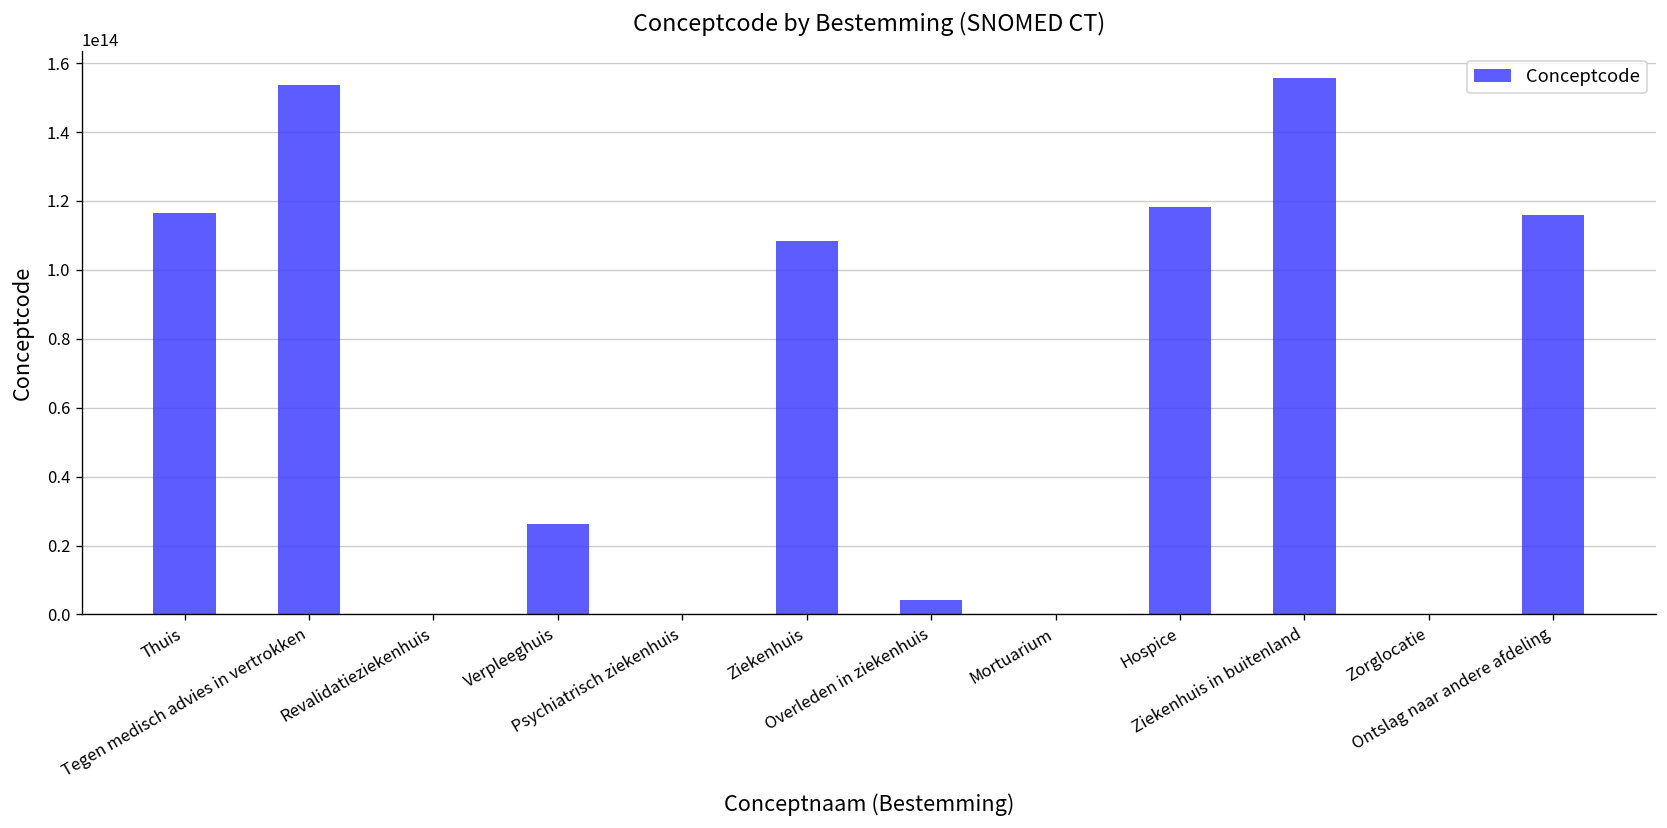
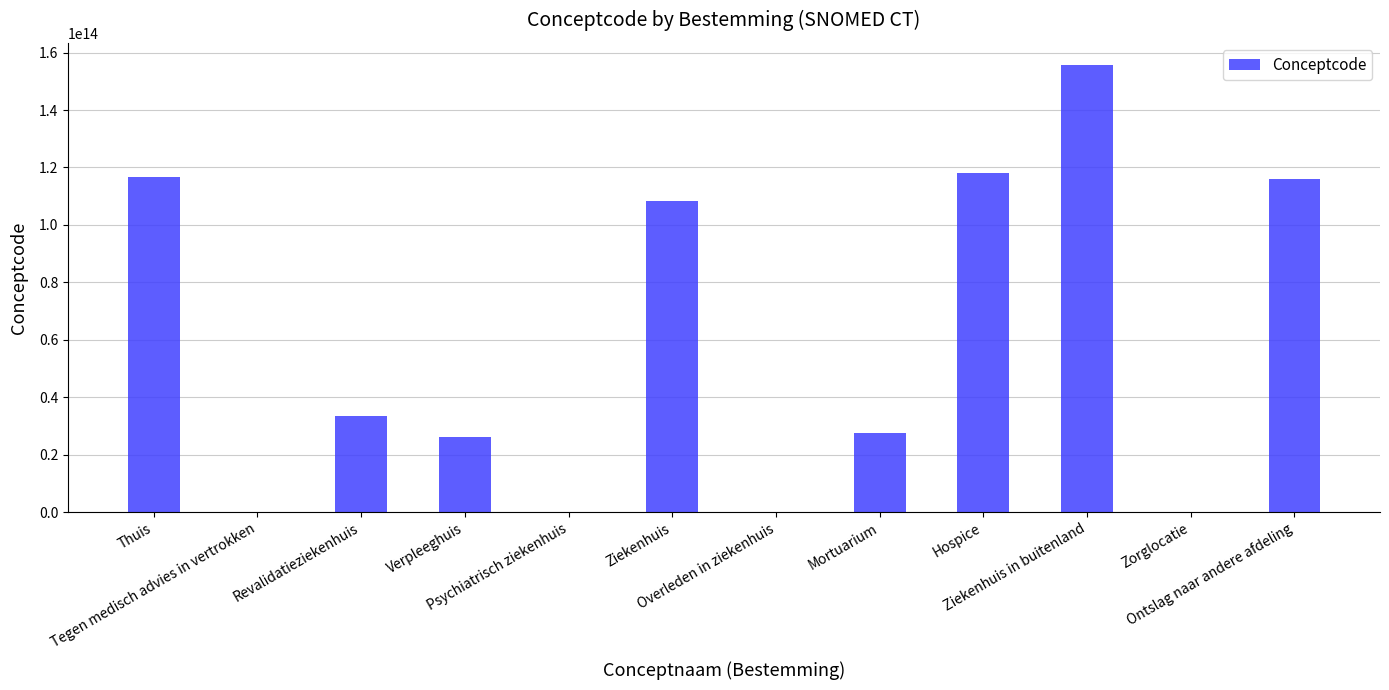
Tegen medisch advies in vertrokken: 154000000000000 -> 0
Revalidatieziekenhuis: 0 -> 33000000000000
Overleden in ziekenhuis: 4000000000000 -> 0
Mortuarium: 0 -> 28000000000000
